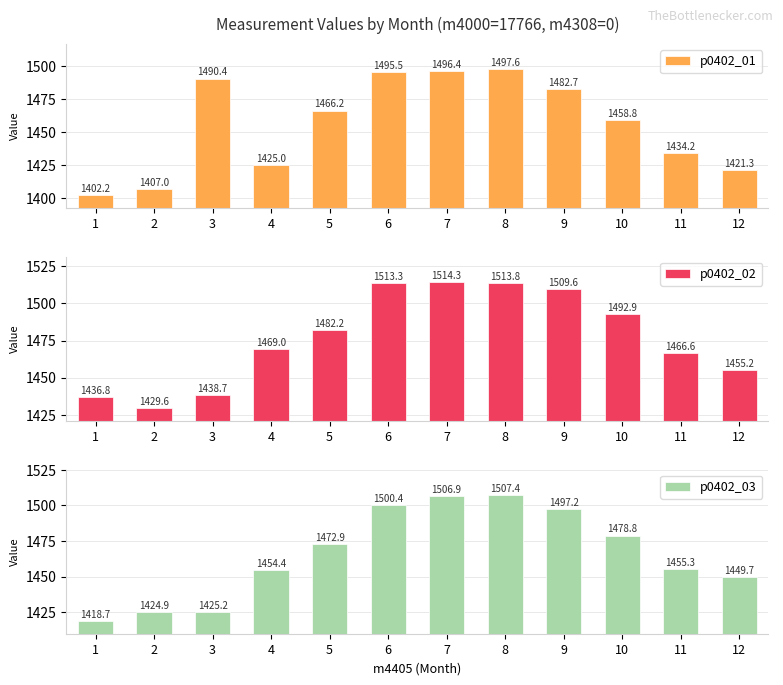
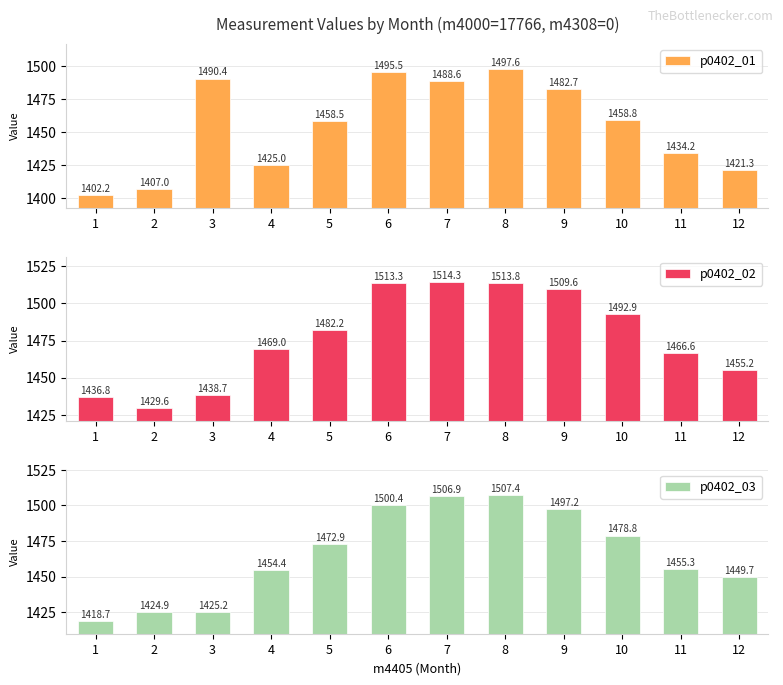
Measurement Values by Month (m4000=17766, m4308=0), 5: 1466.2 -> 1458.5
Measurement Values by Month (m4000=17766, m4308=0), 7: 1496.4 -> 1488.6
